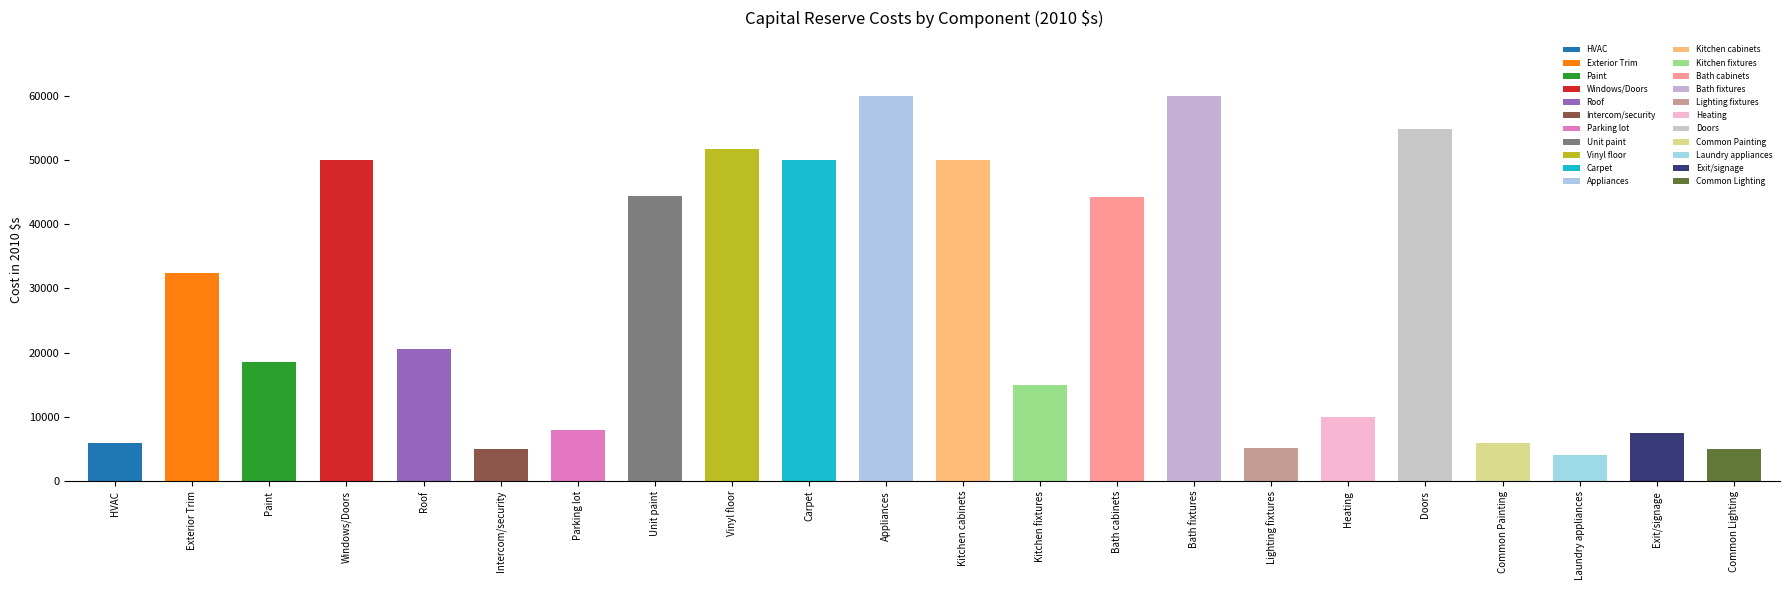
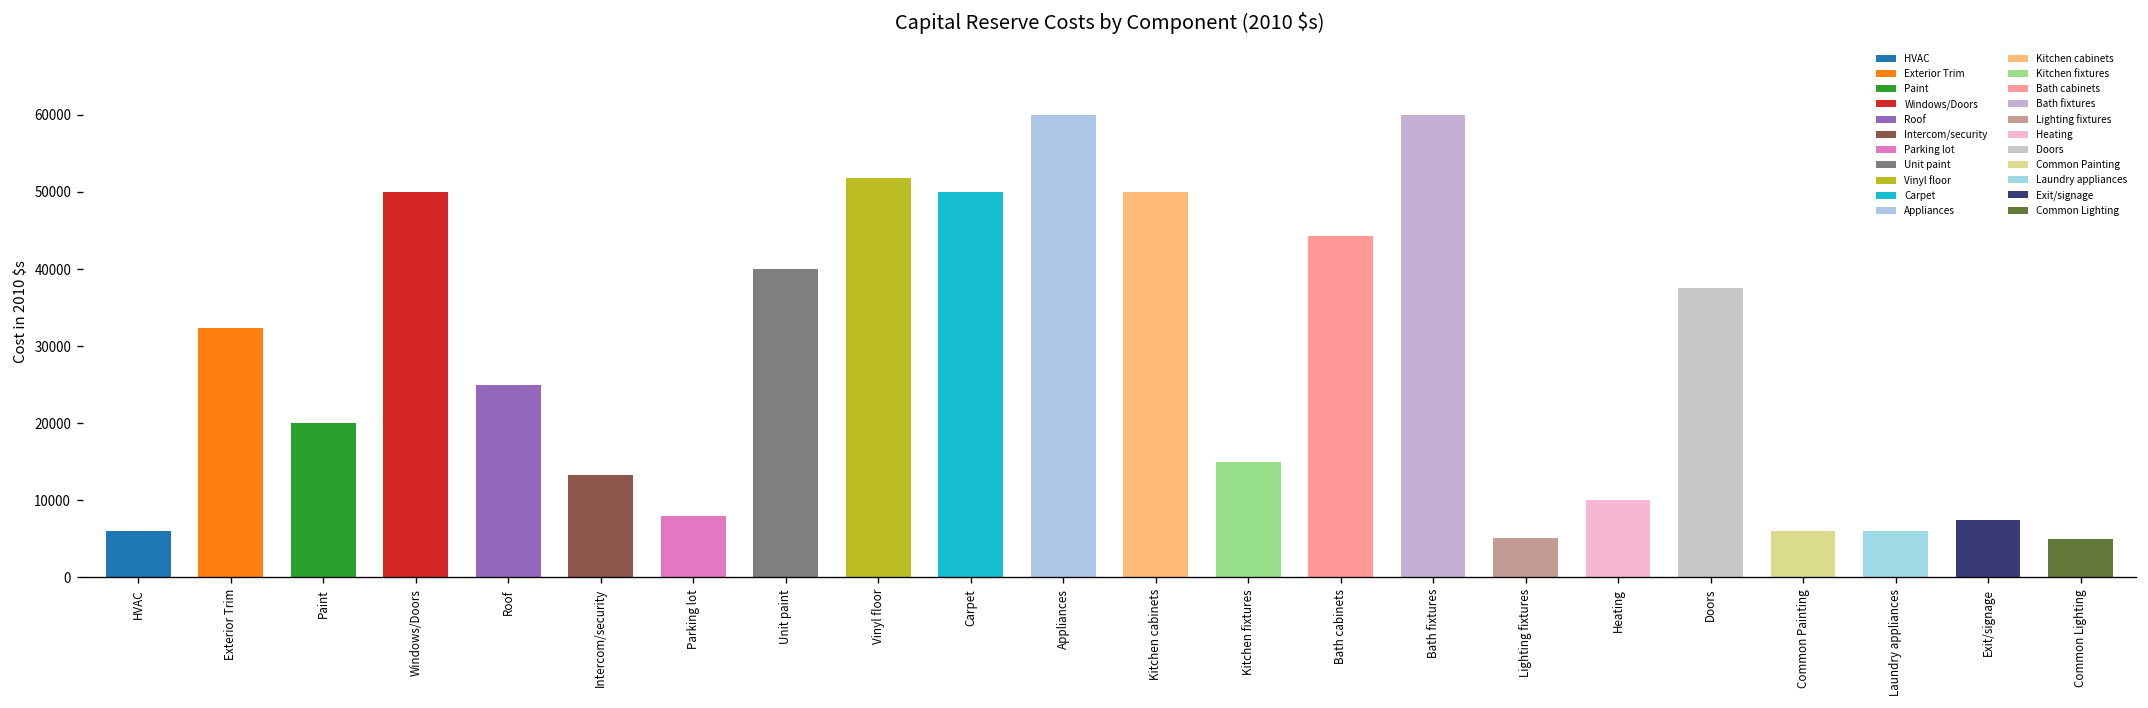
Paint: 19000 -> 20000
Roof: 21000 -> 25000
Intercom/security: 5000 -> 13000
Unit paint: 44000 -> 40000
Doors: 55000 -> 38000
Laundry appliances: 4000 -> 6000
